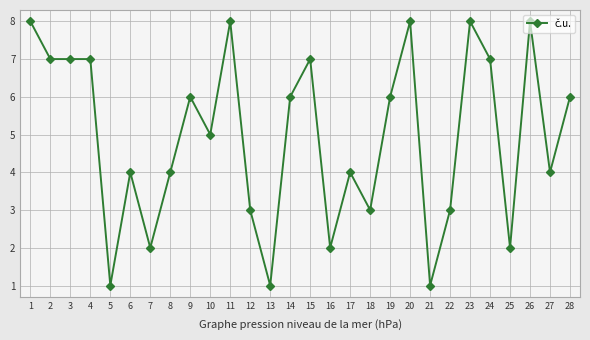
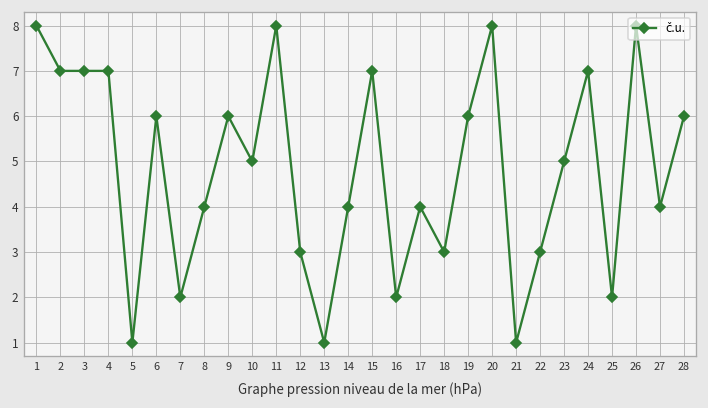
6: 4 -> 6
14: 6 -> 4
23: 8 -> 5
